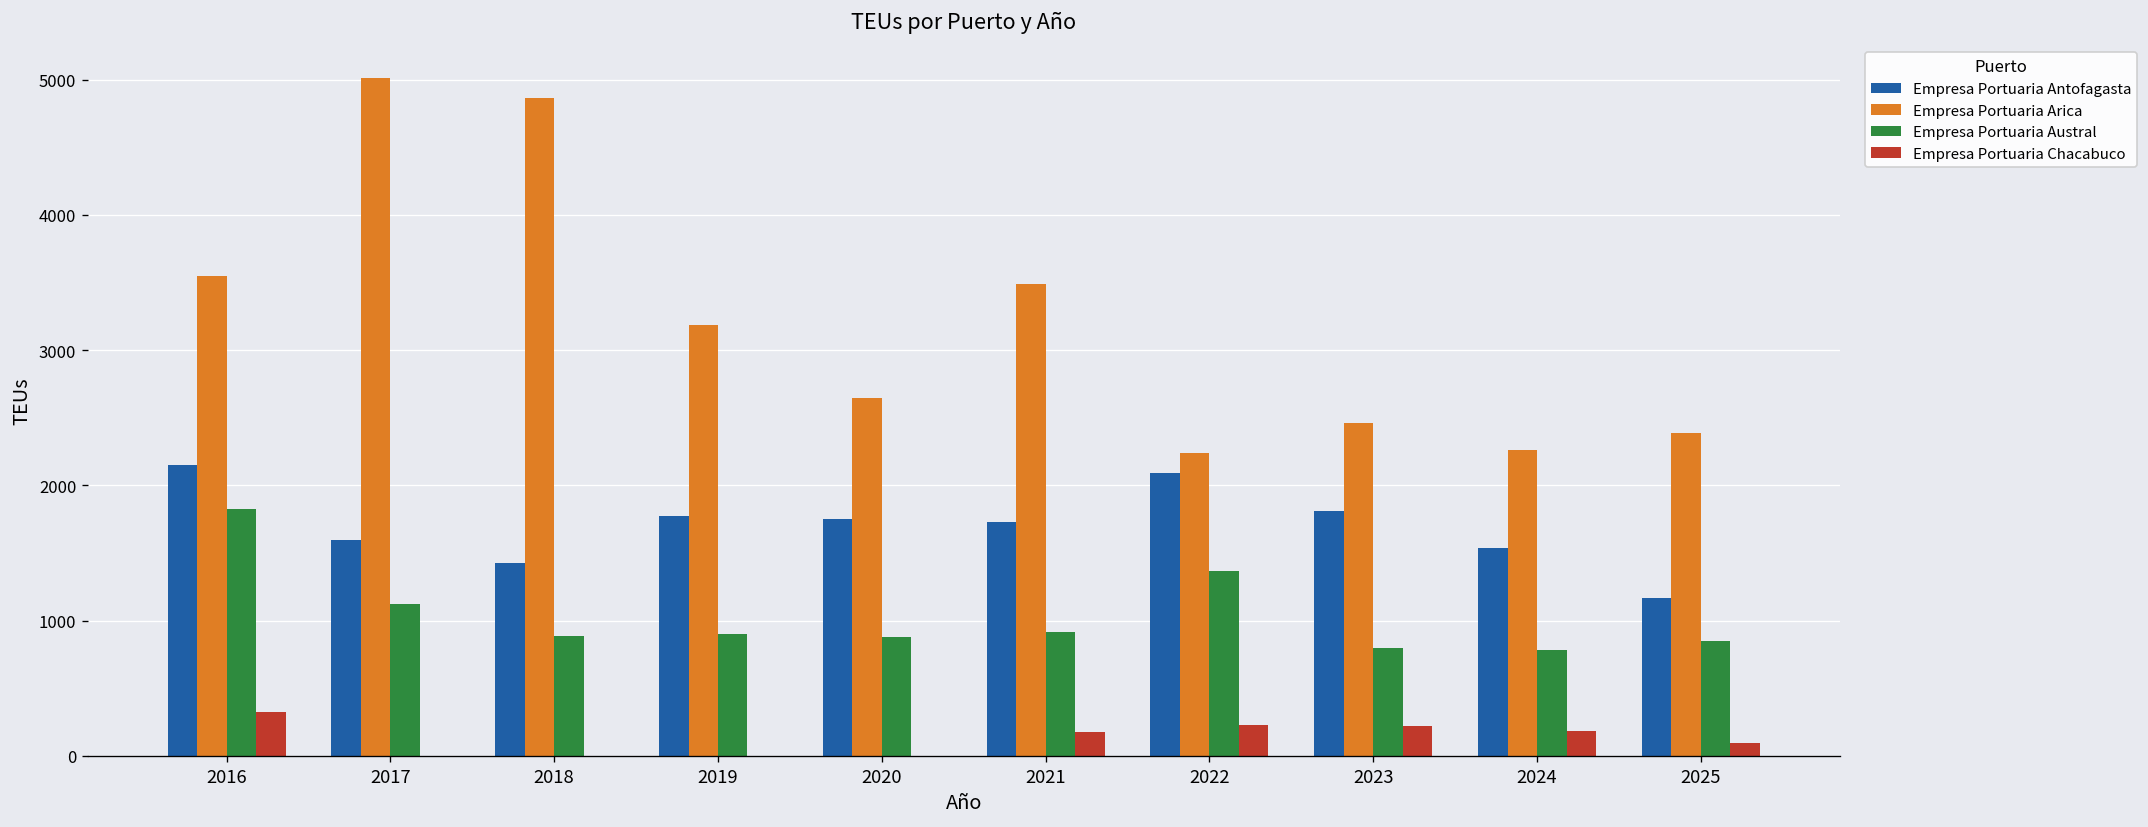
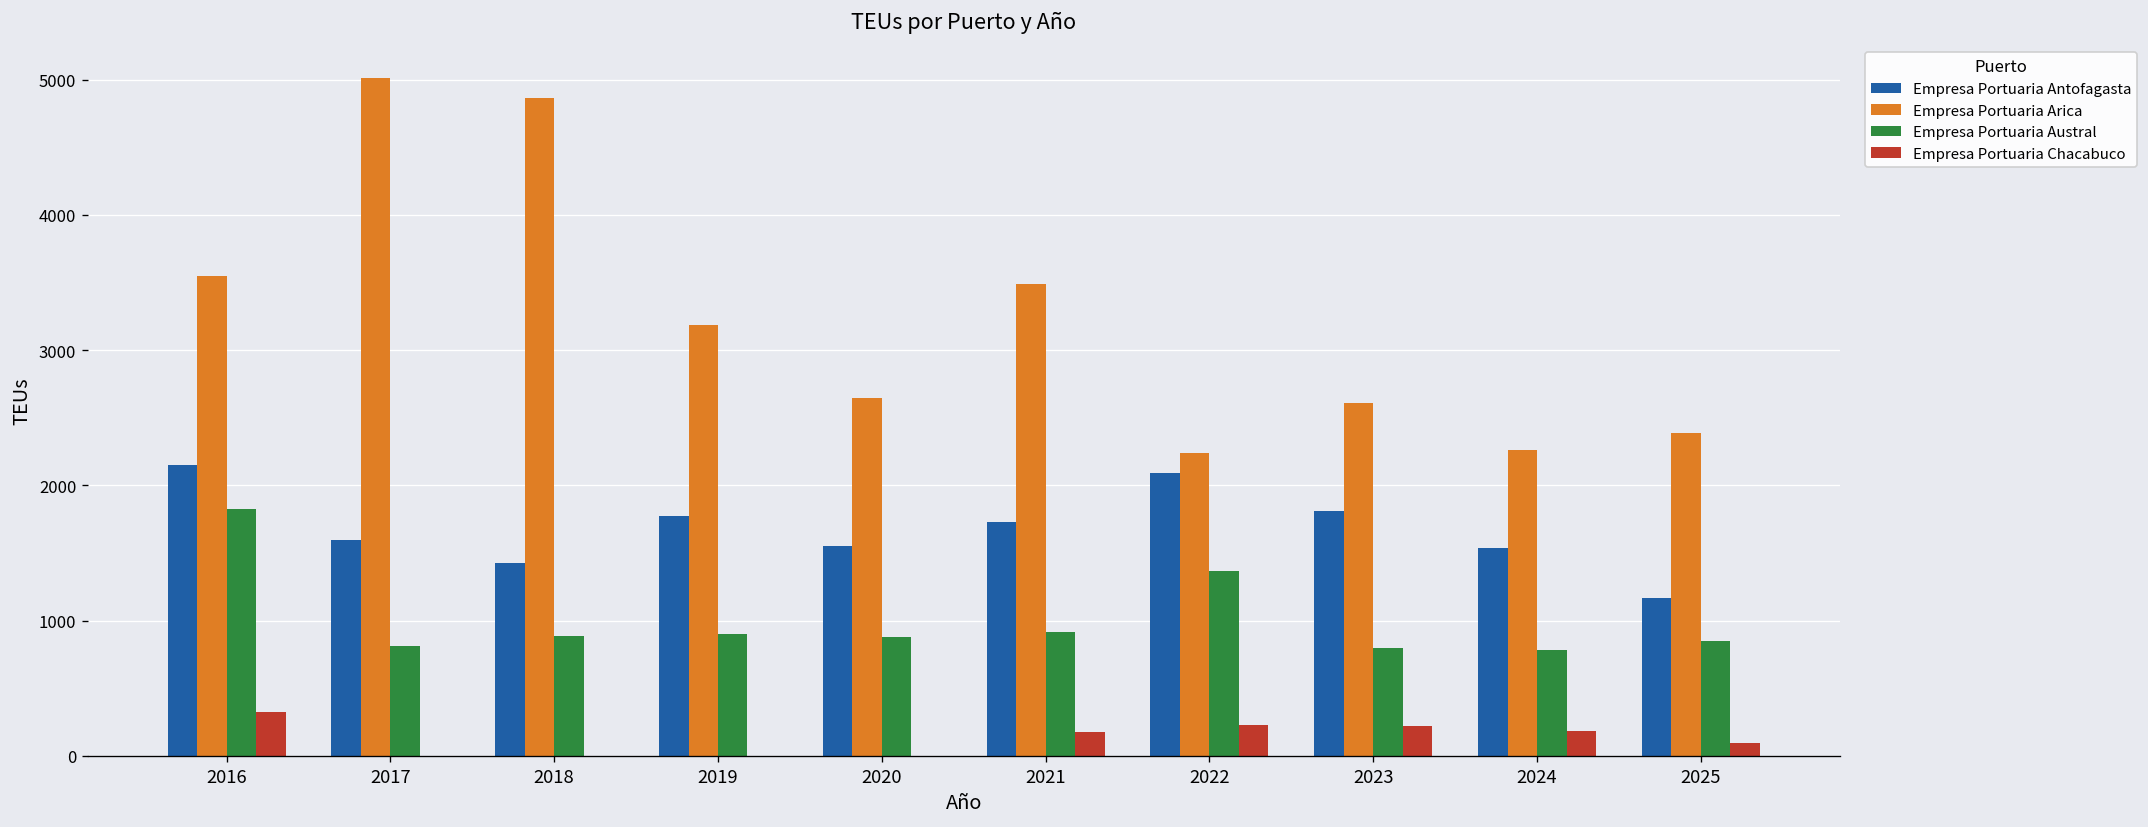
Empresa Portuaria Austral, 2017: 1120 -> 810
Empresa Portuaria Antofagasta, 2020: 1750 -> 1550
Empresa Portuaria Arica, 2023: 2460 -> 2610
